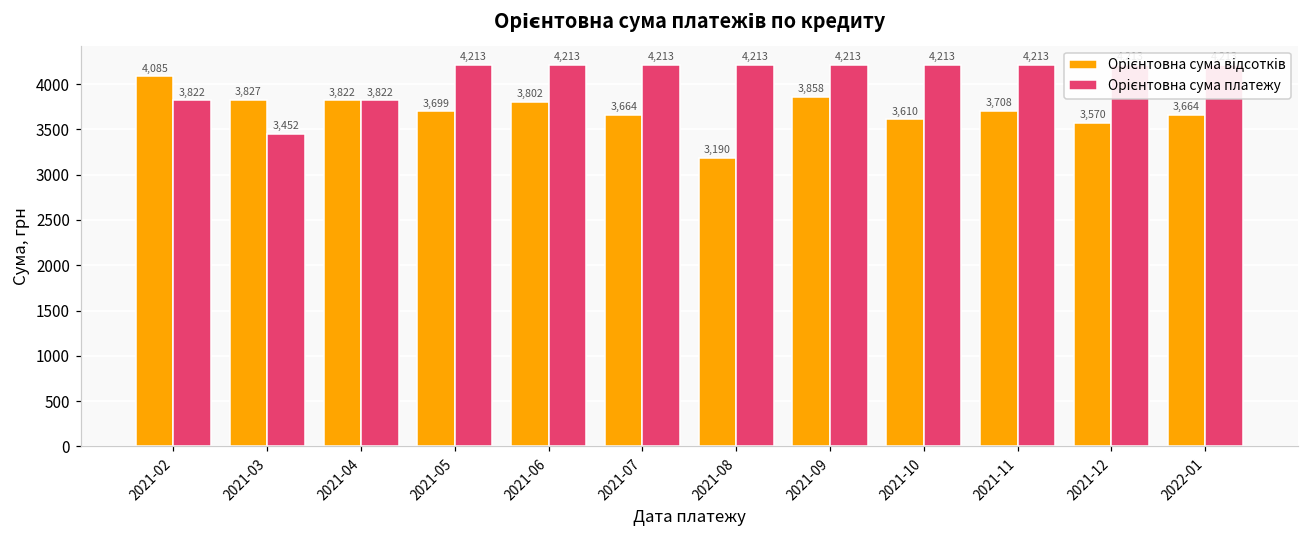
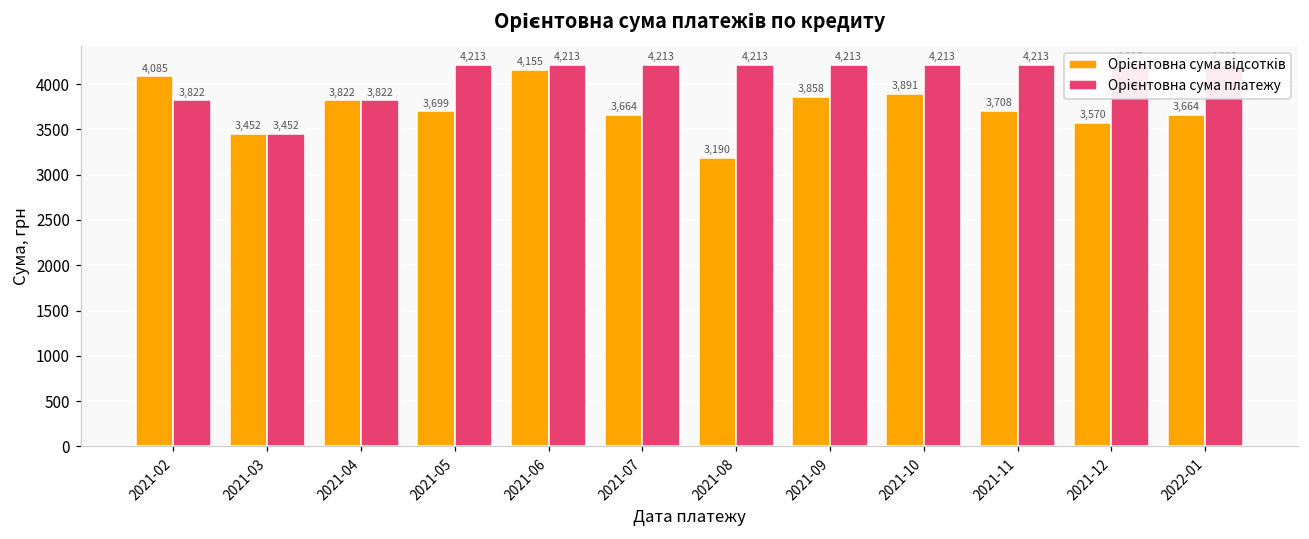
Орієнтовна сума відсотків, 2021-03: 3,827 -> 3,452
Орієнтовна сума відсотків, 2021-06: 3,802 -> 4,155
Орієнтовна сума відсотків, 2021-10: 3,610 -> 3,891
